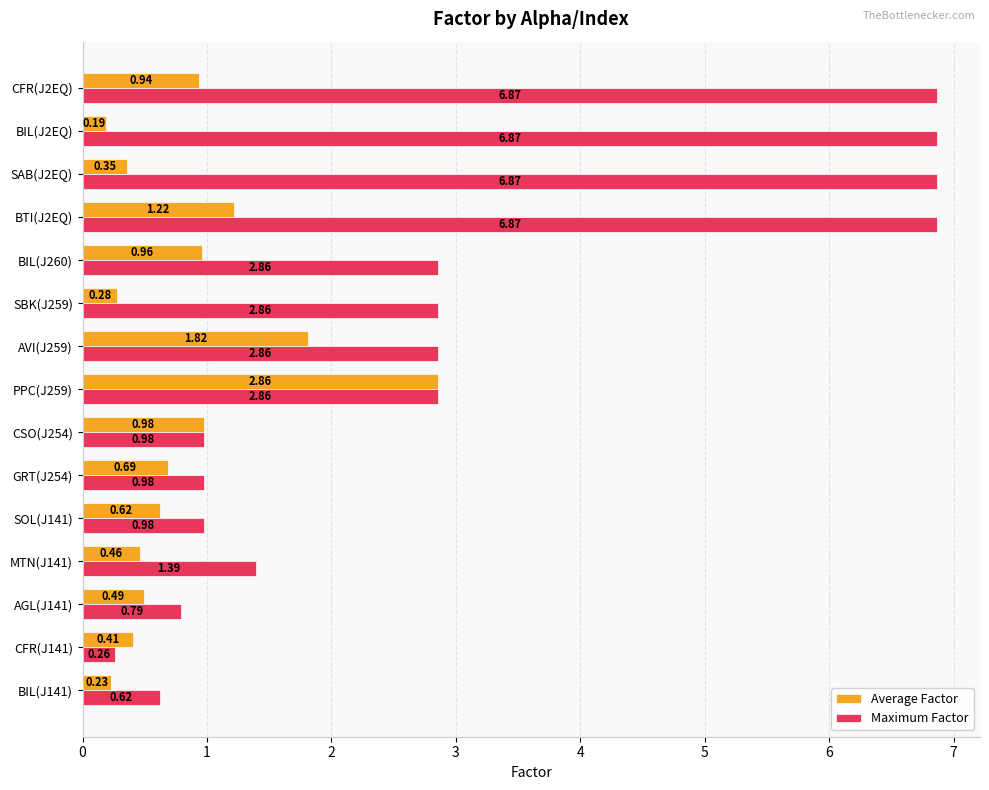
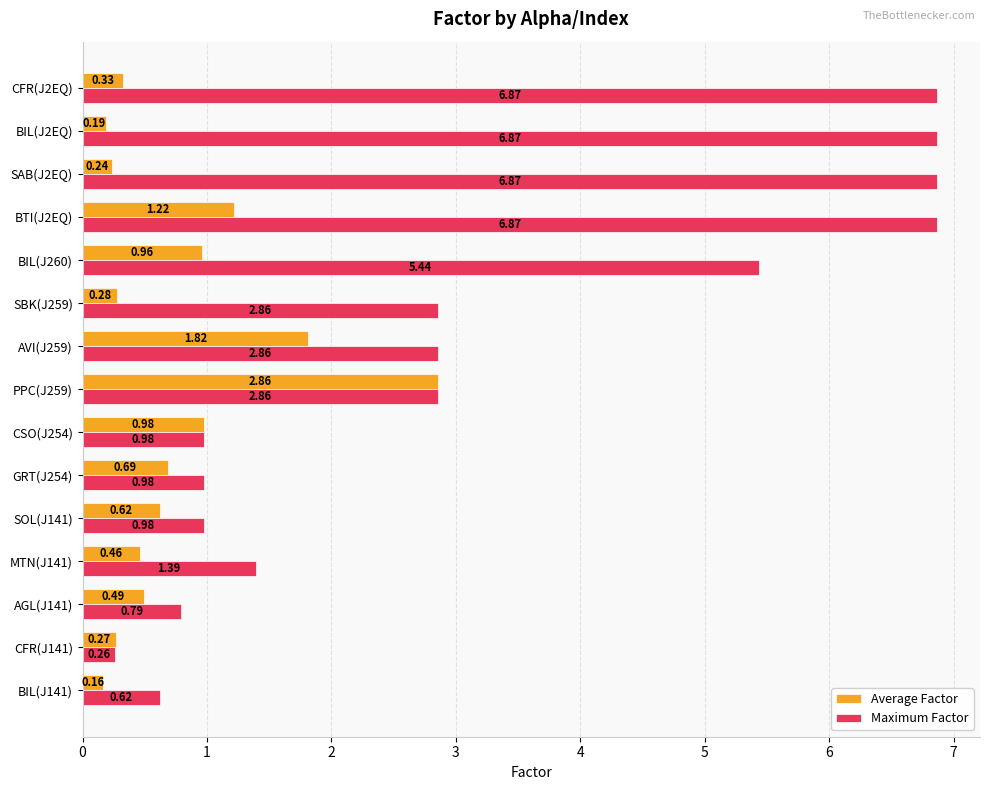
Average Factor, CFR(J2EQ): 0.94 -> 0.33
Average Factor, SAB(J2EQ): 0.35 -> 0.24
Maximum Factor, BIL(J260): 2.86 -> 5.44
Average Factor, CFR(J141): 0.41 -> 0.27
Average Factor, BIL(J141): 0.23 -> 0.16
